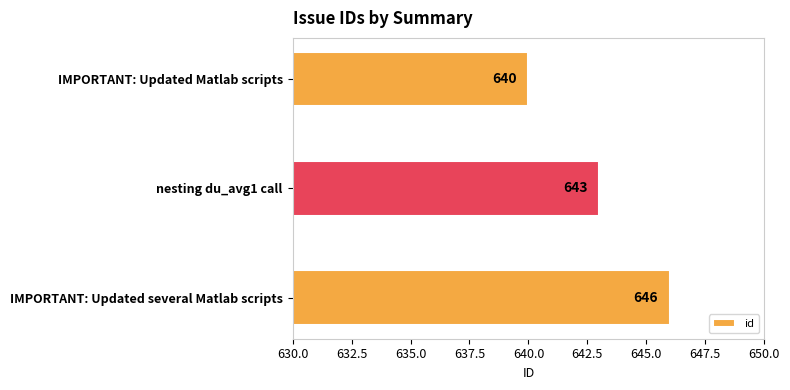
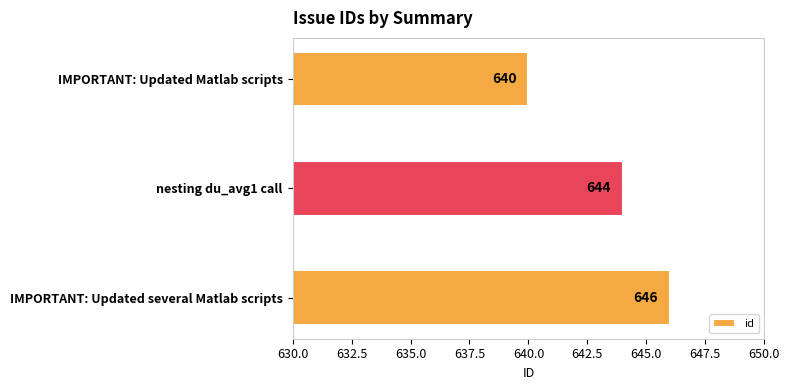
nesting du_avg1 call: 643 -> 644
